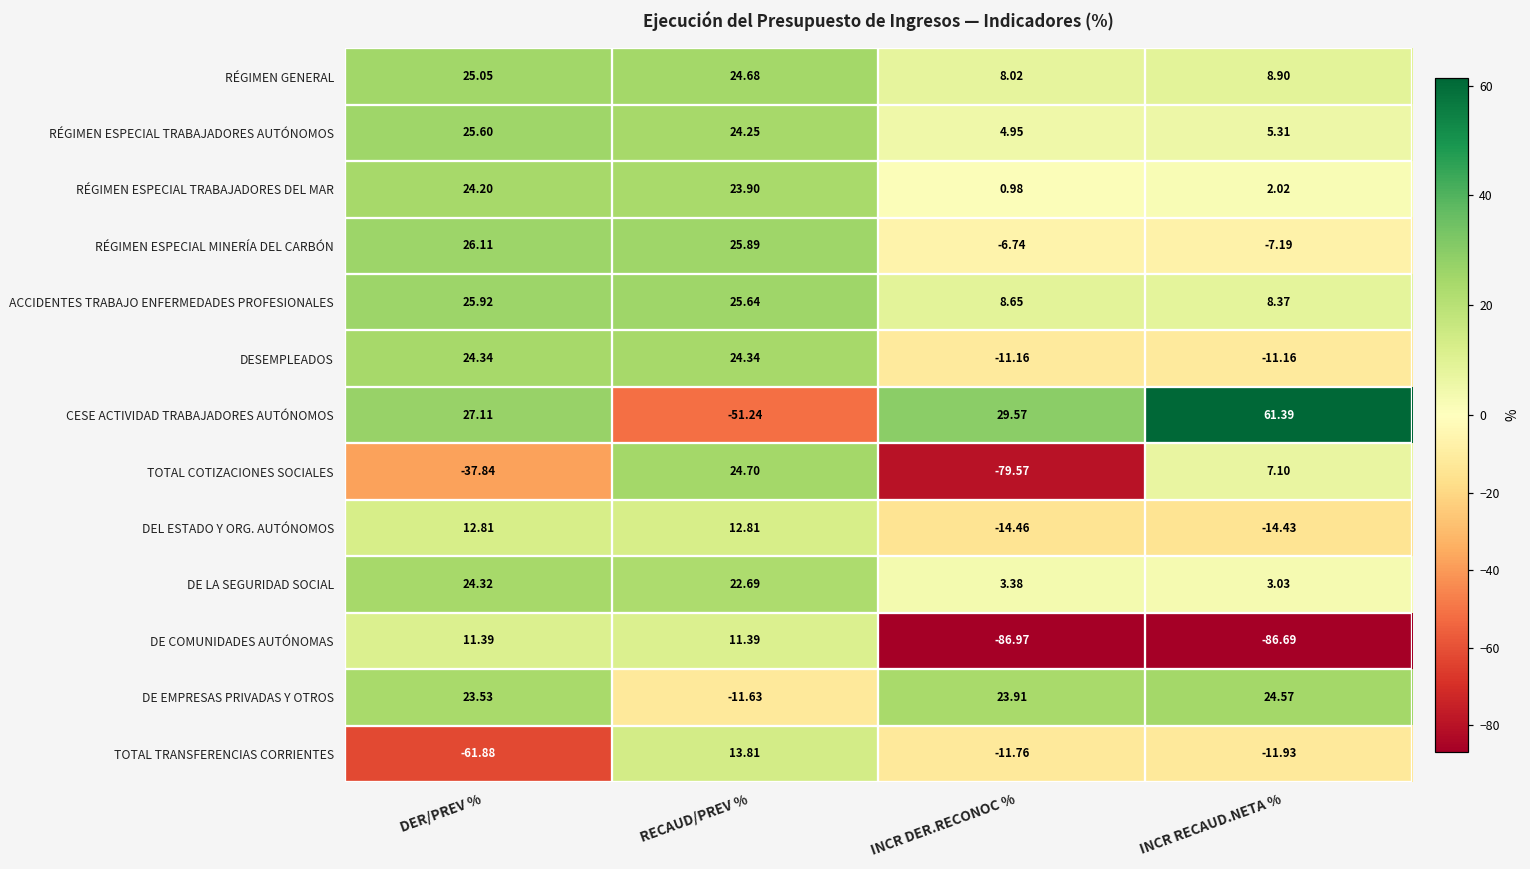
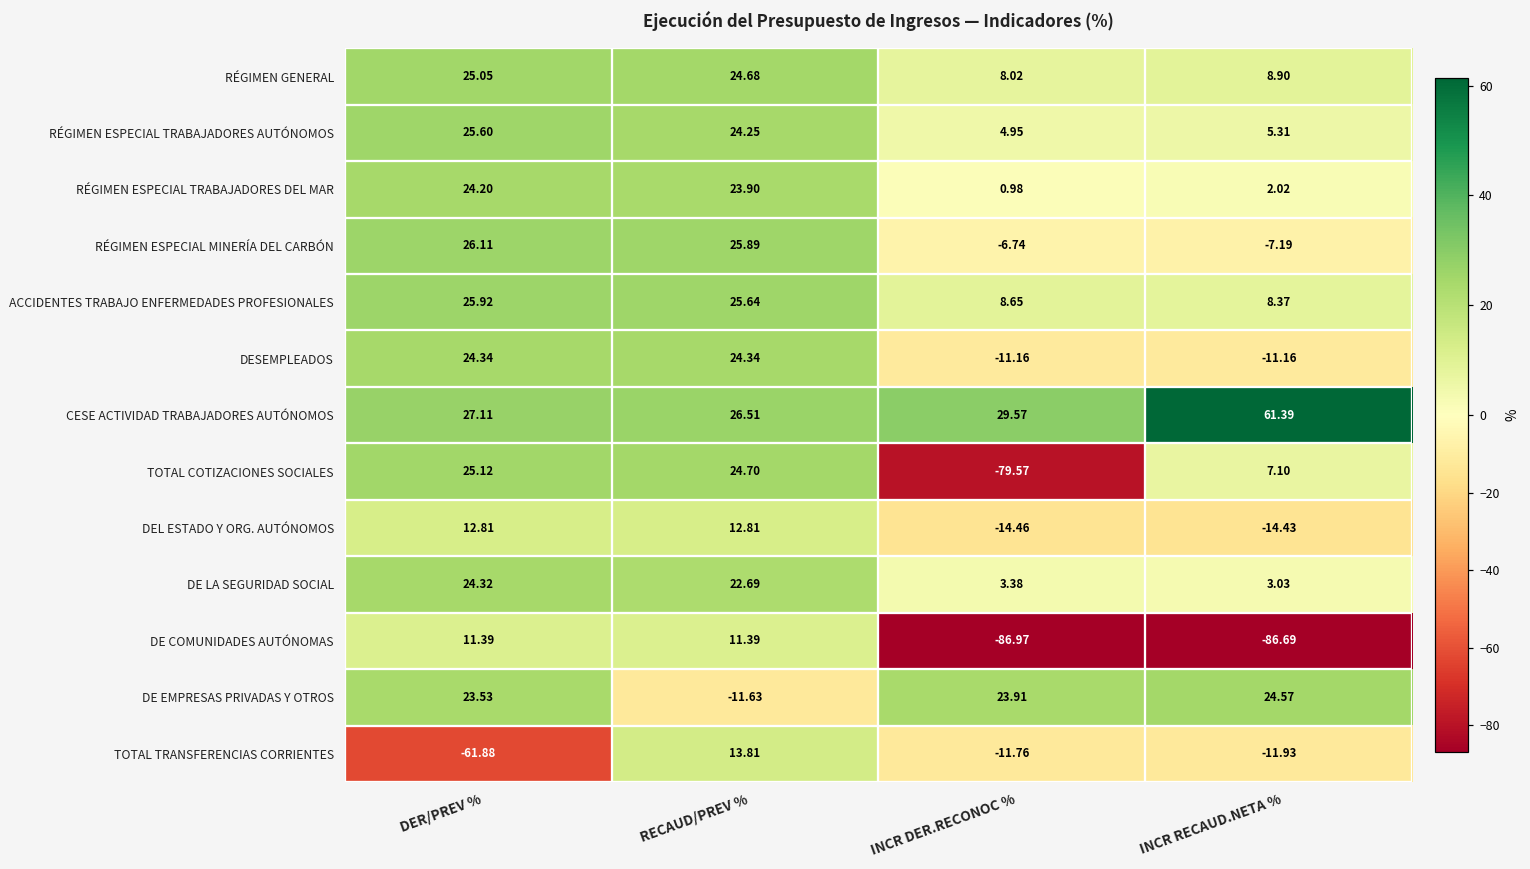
CESE ACTIVIDAD TRABAJADORES AUTÓNOMOS, RECAUD/PREV %: -51.24 -> 26.51
TOTAL COTIZACIONES SOCIALES, DER/PREV %: -37.84 -> 25.12
